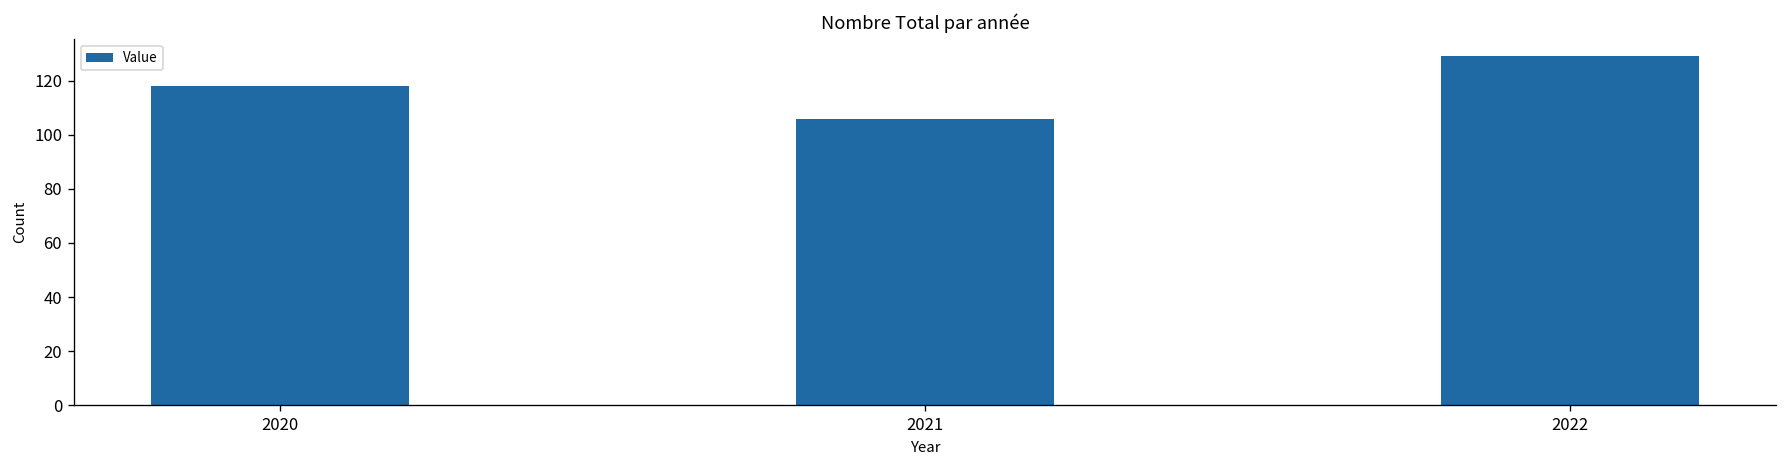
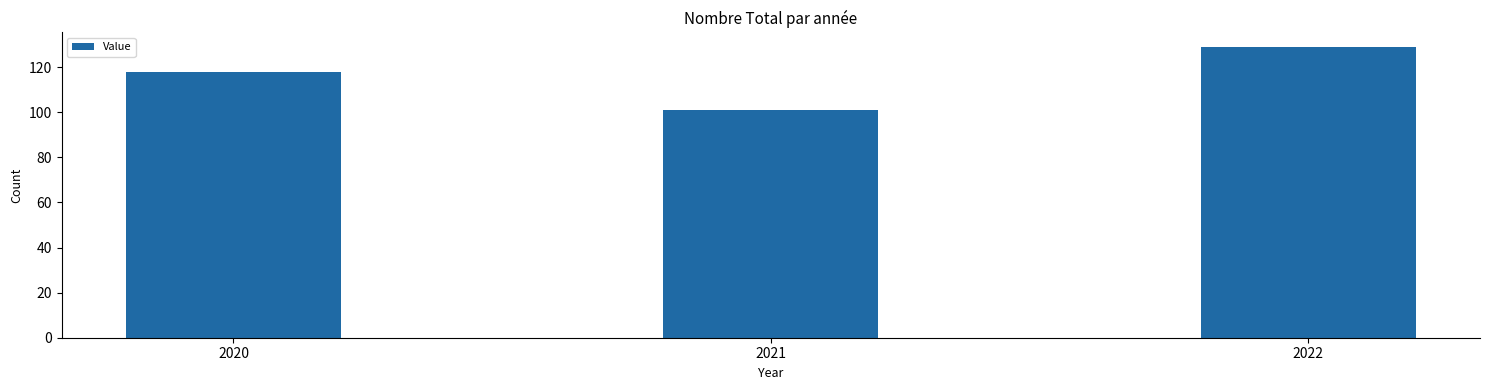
2021: 106 -> 101
